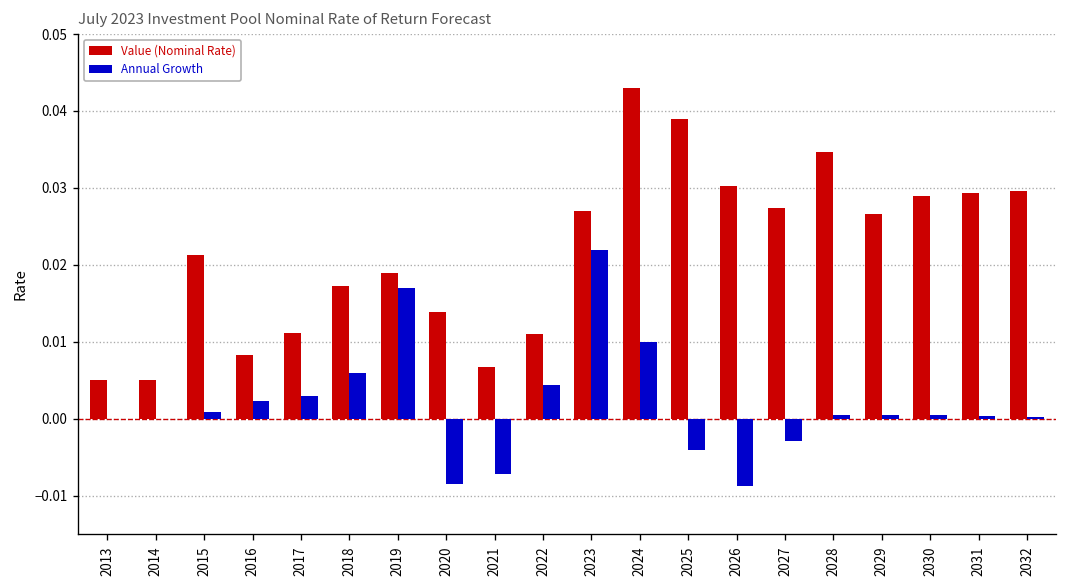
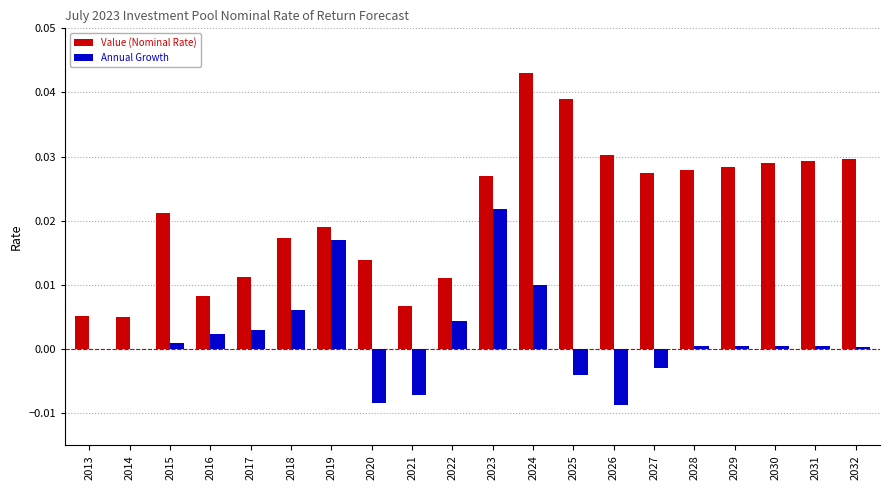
Value (Nominal Rate), 2028: 0.035 -> 0.028
Value (Nominal Rate), 2029: 0.027 -> 0.028
